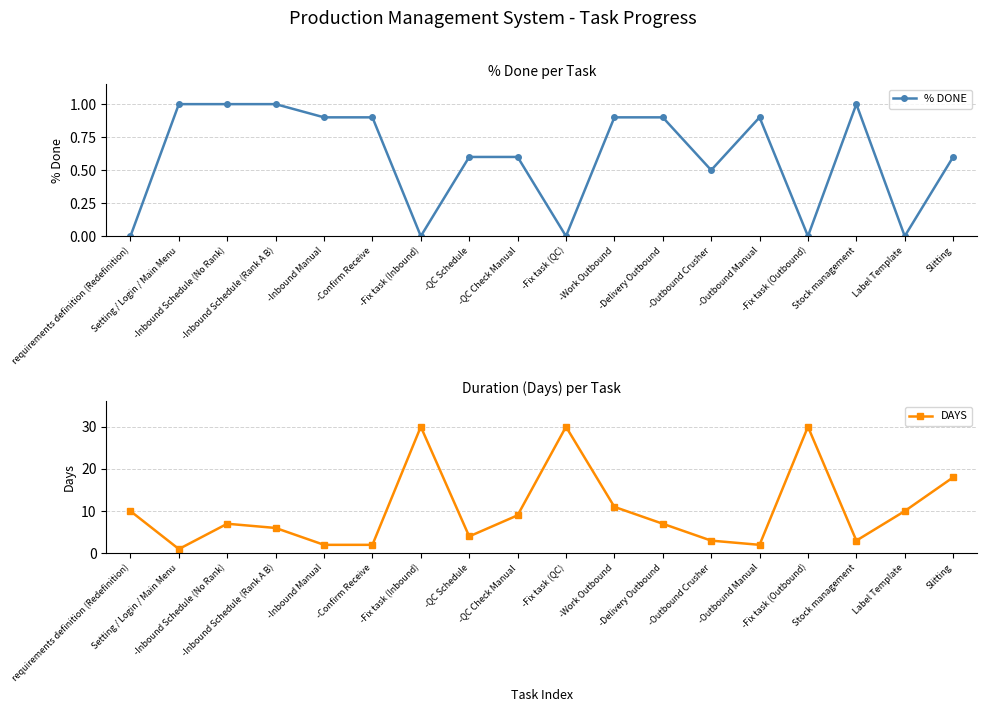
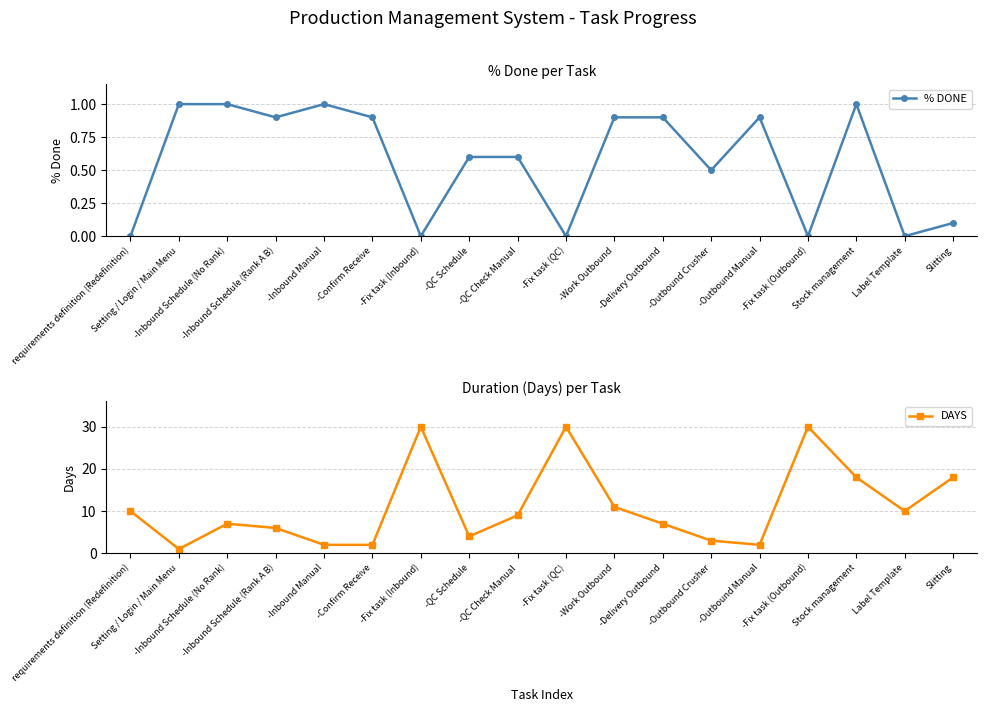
% Done per Task, -Inbound Schedule (Rank A B): 1.0 -> 0.9
% Done per Task, -Inbound Manual: 0.9 -> 1.0
% Done per Task, Slitting: 0.6 -> 0.1
Duration (Days) per Task, Stock management: 3 -> 18
